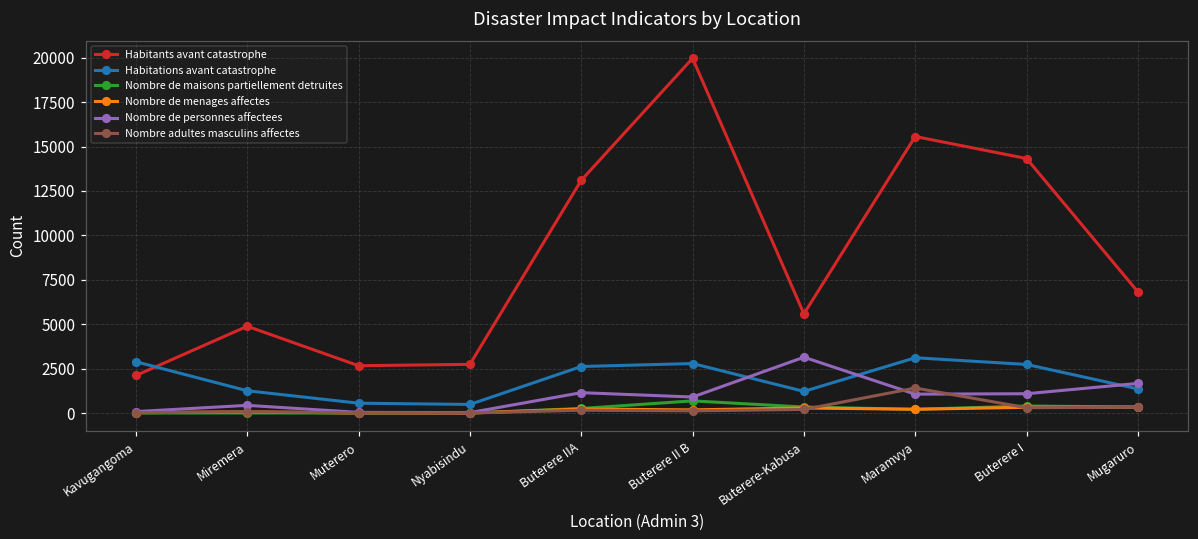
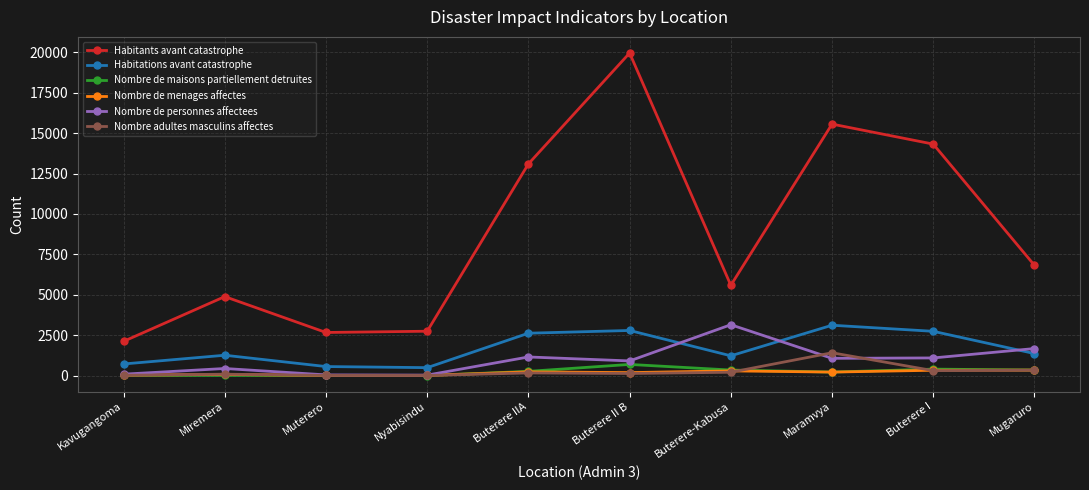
Habitations avant catastrophe, Kavugangoma: 2900 -> 700
